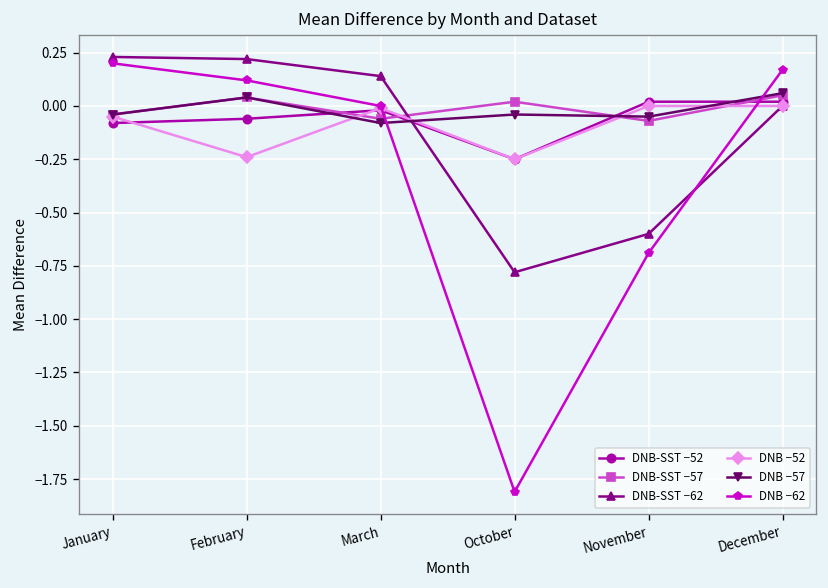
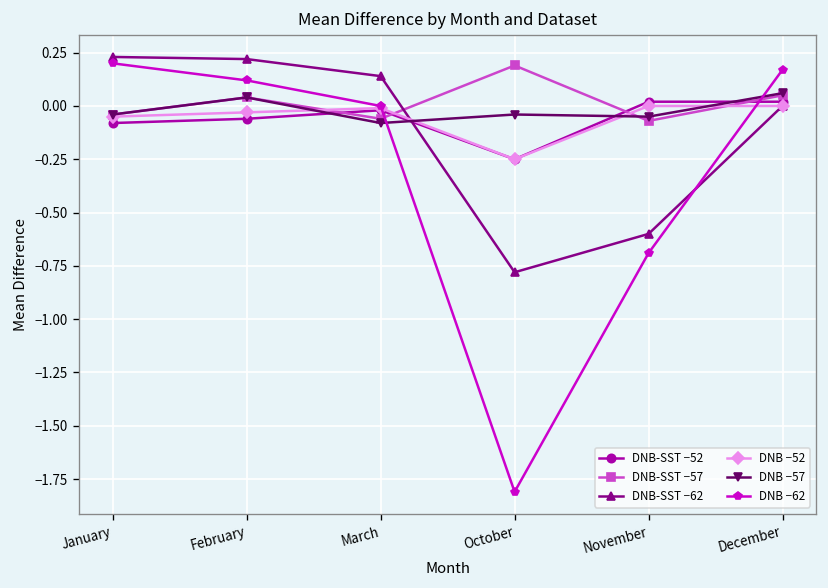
DNB −52, February: -0.24 -> -0.03
DNB-SST −57, October: 0.02 -> 0.19
